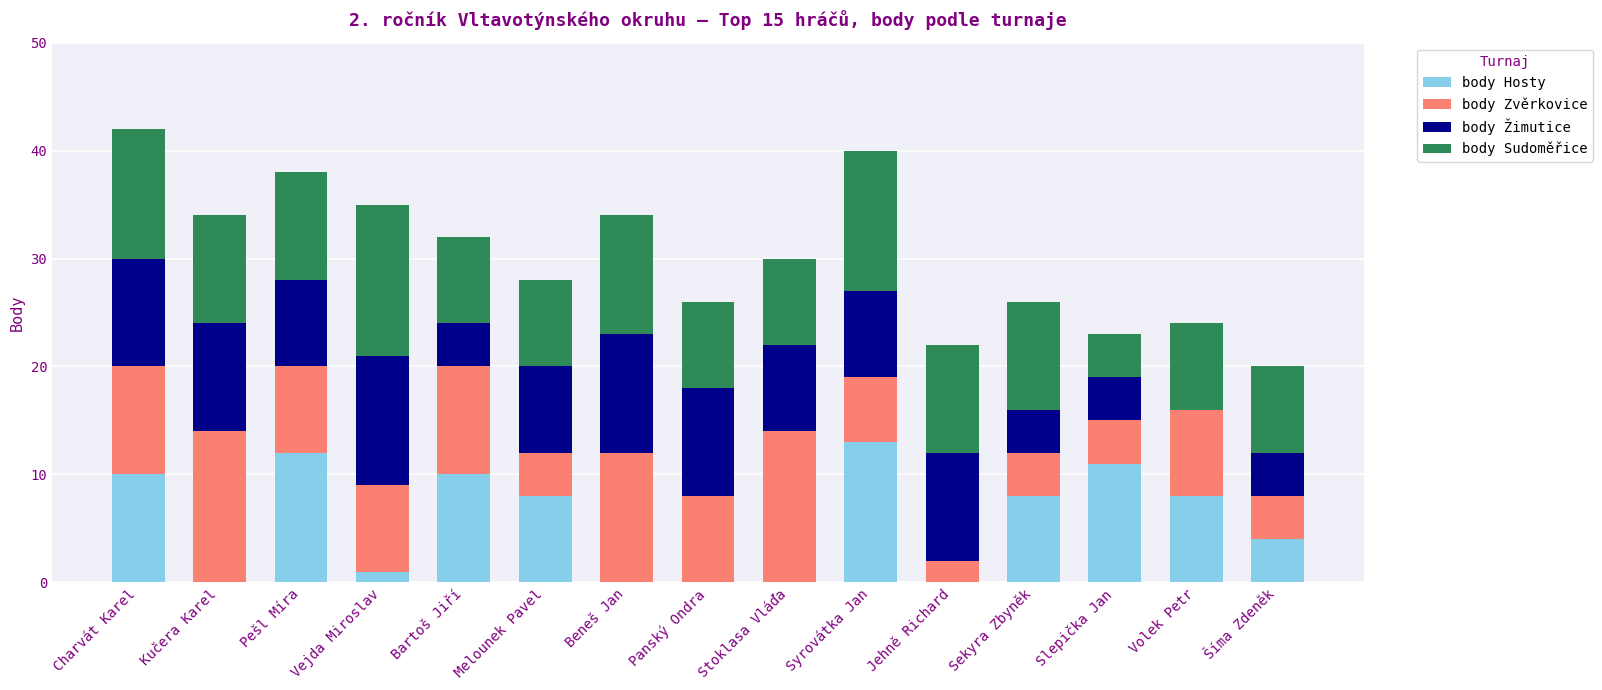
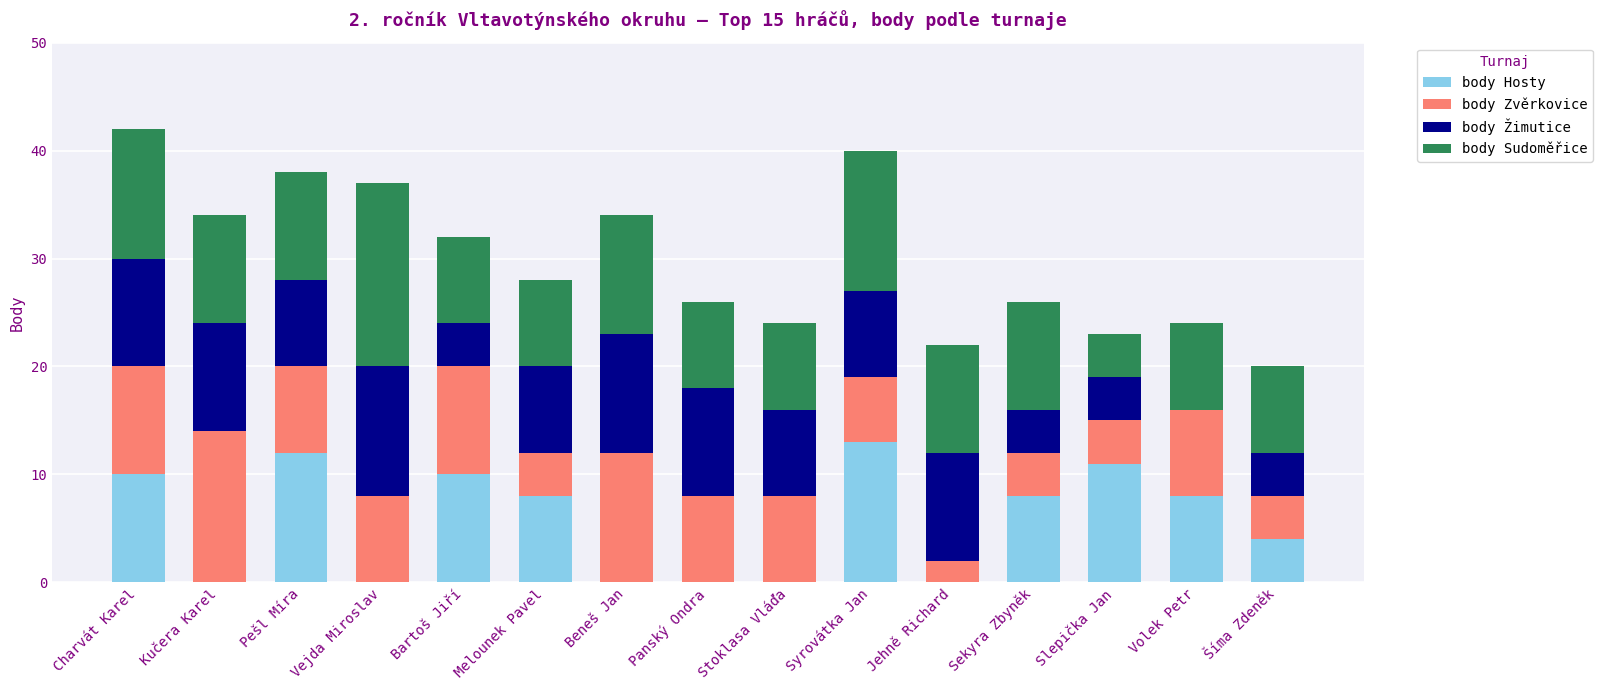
body Hosty, Vejda Miroslav: 1 -> 0
body Sudoměřice, Vejda Miroslav: 14 -> 17
body Zvěrkovice, Stoklasa Vláďa: 14 -> 8
